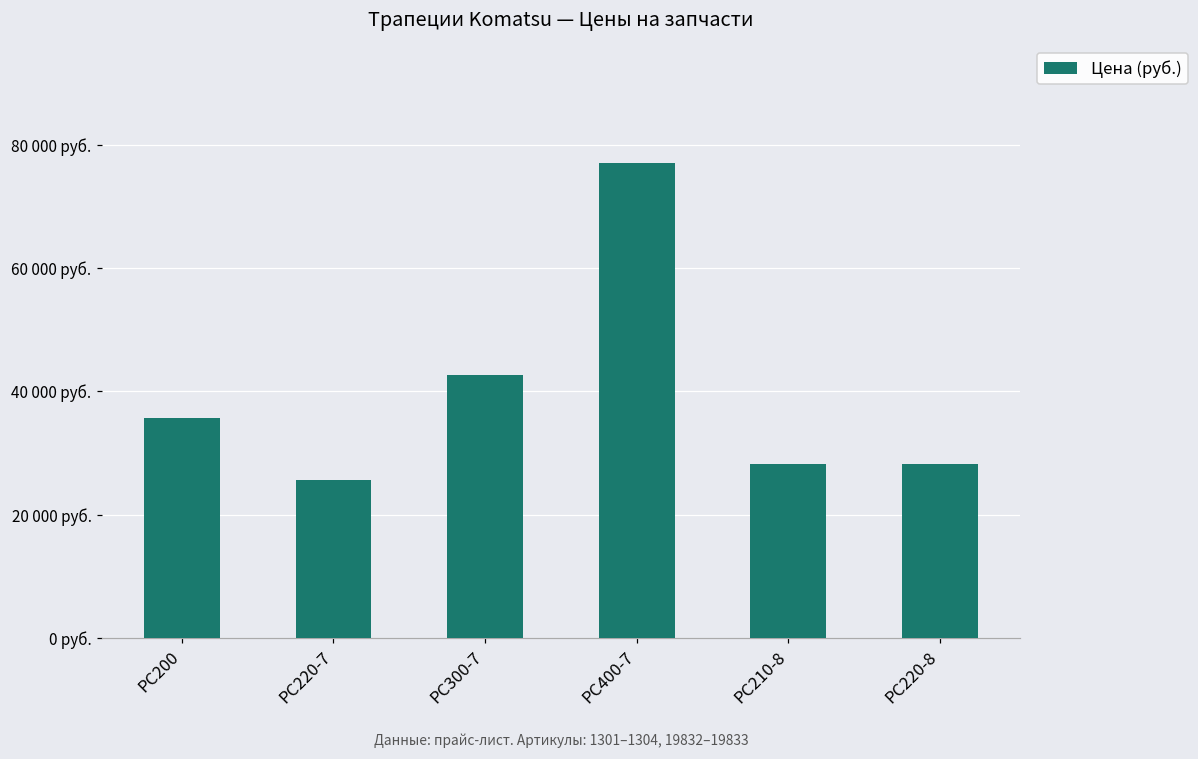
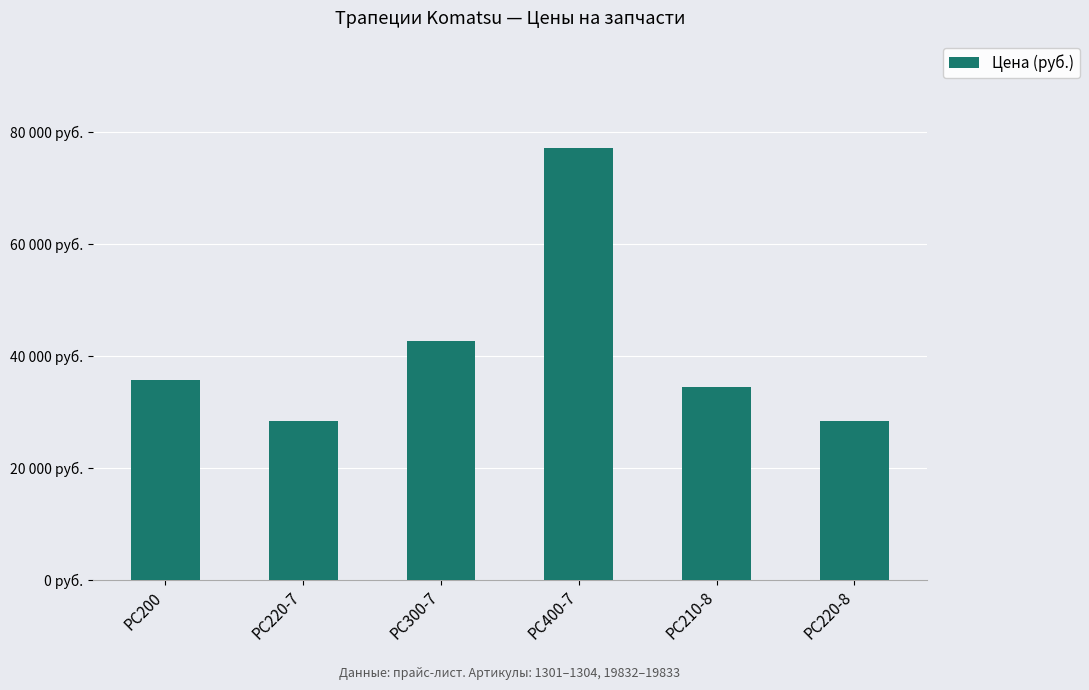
PC220-7: 26000 руб. -> 28000 руб.
PC210-8: 28000 руб. -> 34000 руб.
